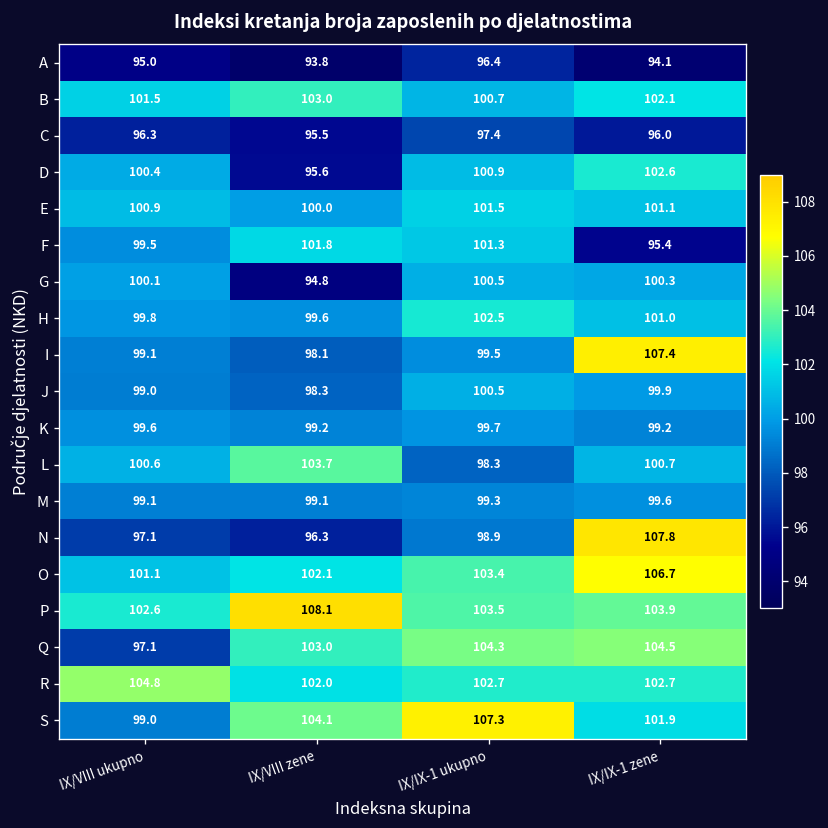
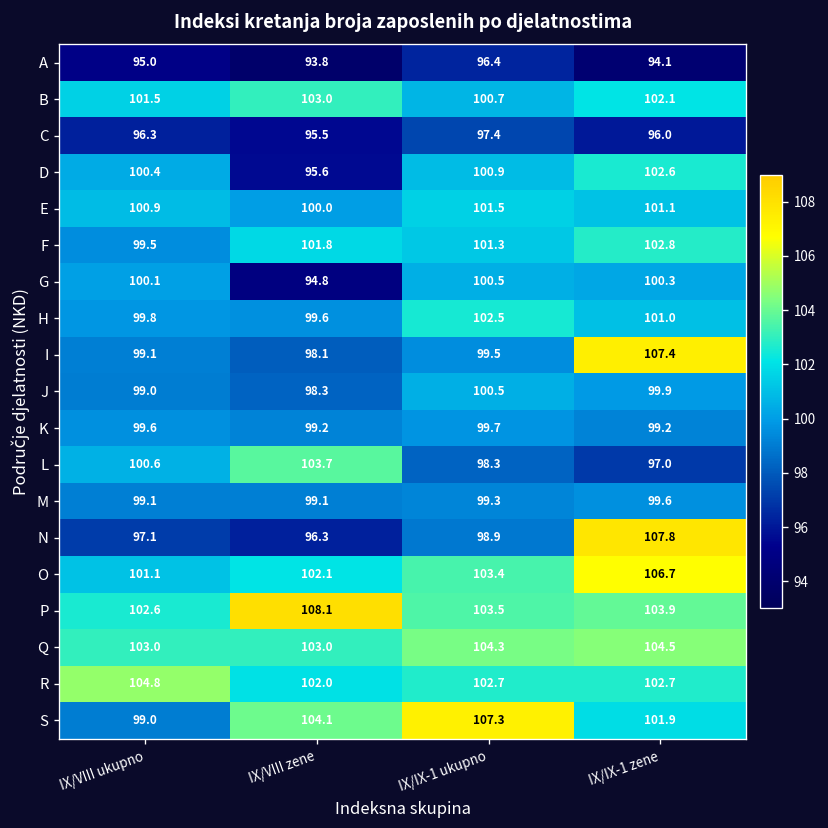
F, IX/IX-1 zene: 95.4 -> 102.8
L, IX/IX-1 zene: 100.7 -> 97.0
Q, IX/VIII ukupno: 97.1 -> 103.0
